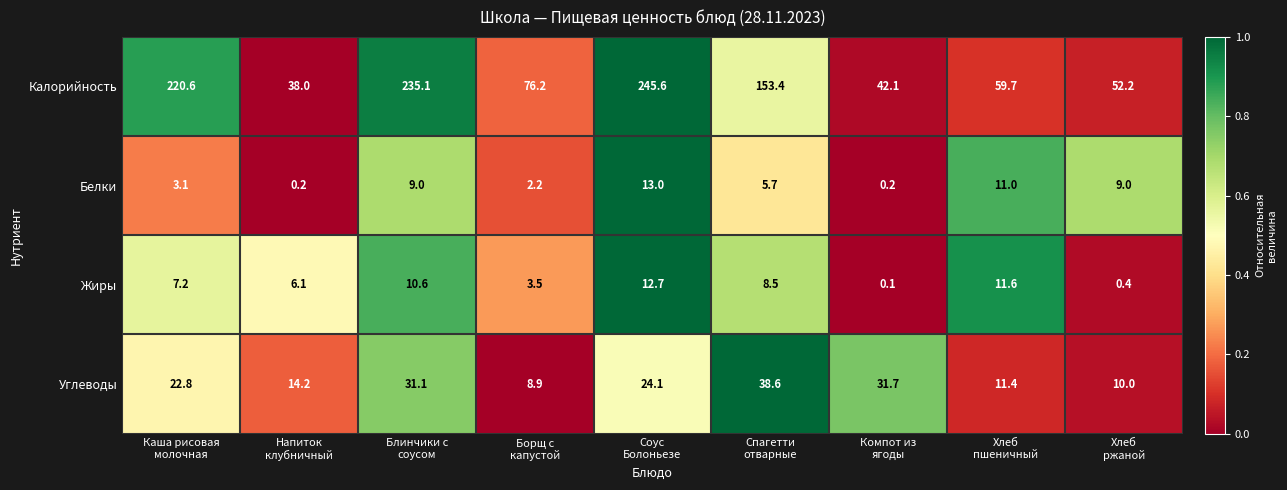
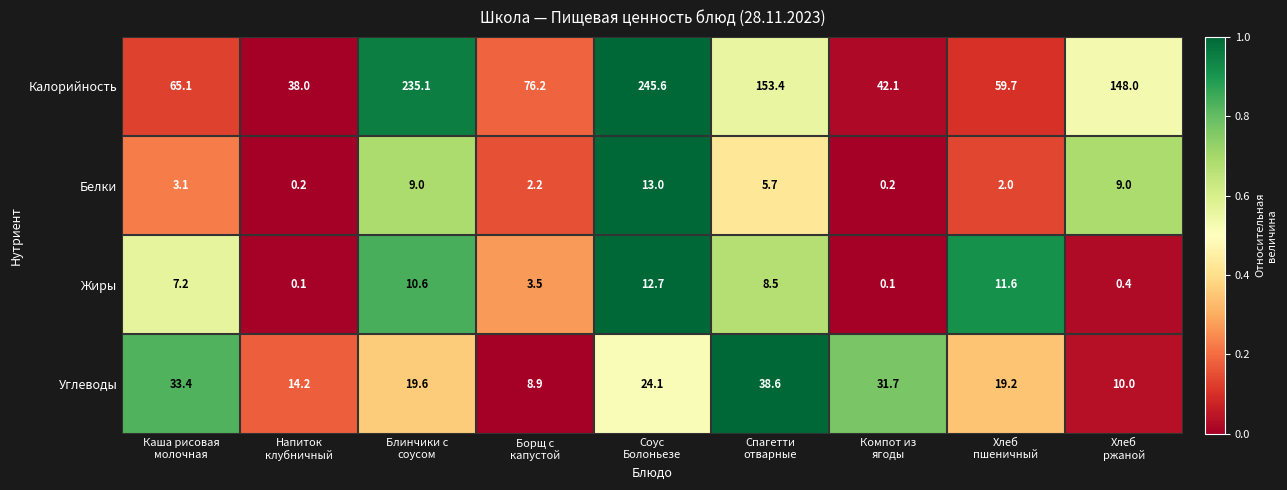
Калорийность, Каша рисовая молочная: 220.6 -> 65.1
Калорийность, Хлеб ржаной: 52.2 -> 148.0
Белки, Хлеб пшеничный: 11.0 -> 2.0
Жиры, Напиток клубничный: 6.1 -> 0.1
Углеводы, Каша рисовая молочная: 22.8 -> 33.4
Углеводы, Блинчики с соусом: 31.1 -> 19.6
Углеводы, Хлеб пшеничный: 11.4 -> 19.2
